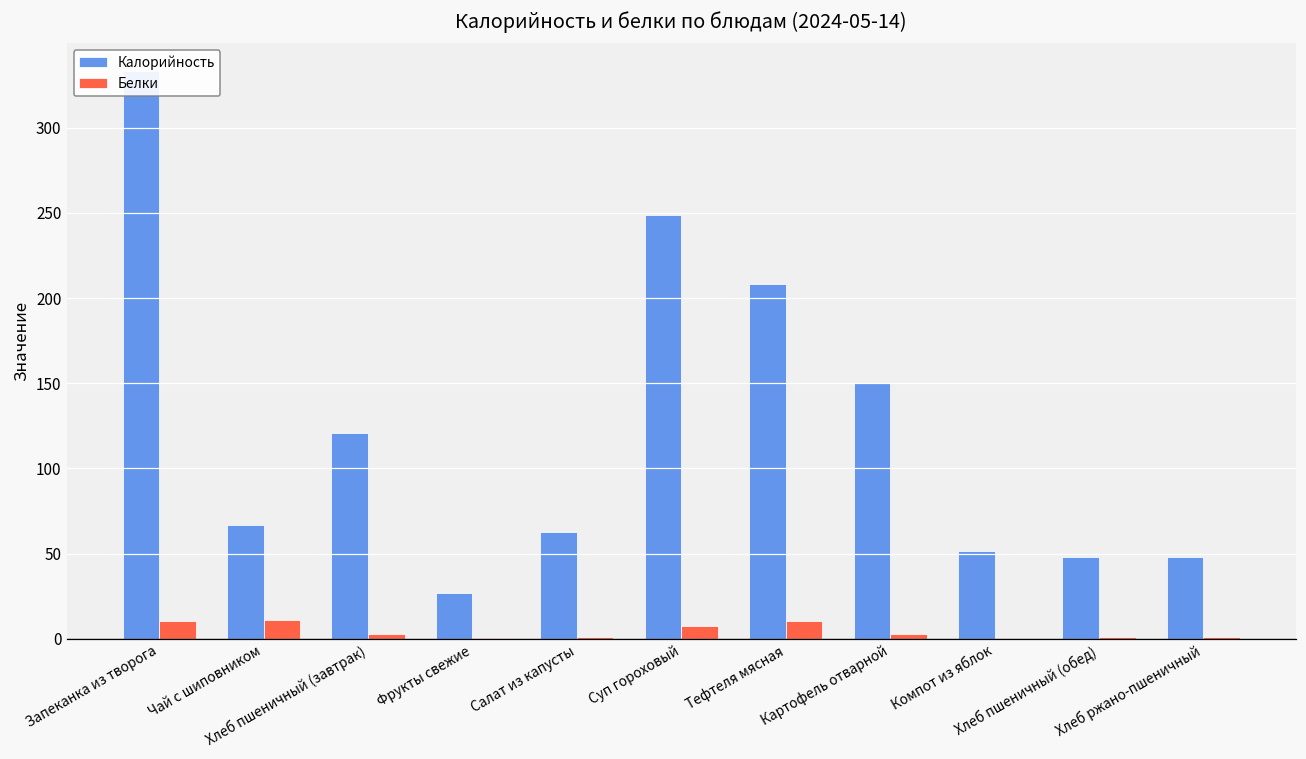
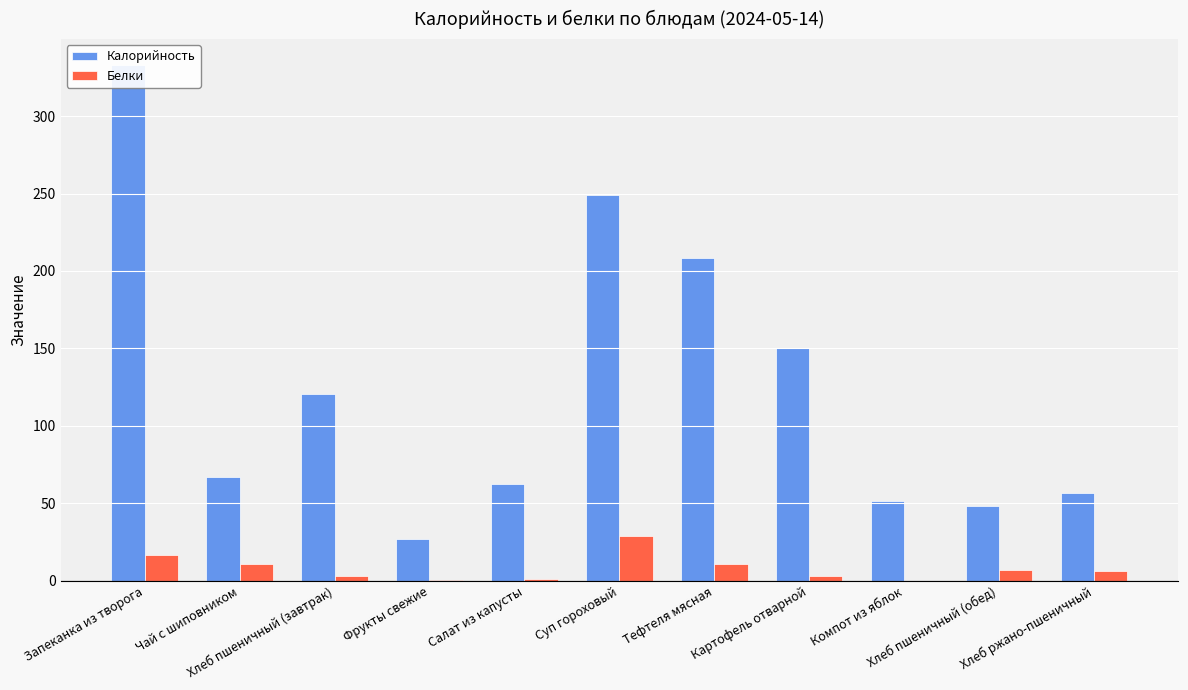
Белки, Запеканка из творога: 10 -> 16
Белки, Суп гороховый: 7 -> 29
Белки, Хлеб пшеничный (обед): 1 -> 7
Калорийность, Хлеб ржано-пшеничный: 48 -> 57
Белки, Хлеб ржано-пшеничный: 1 -> 7
